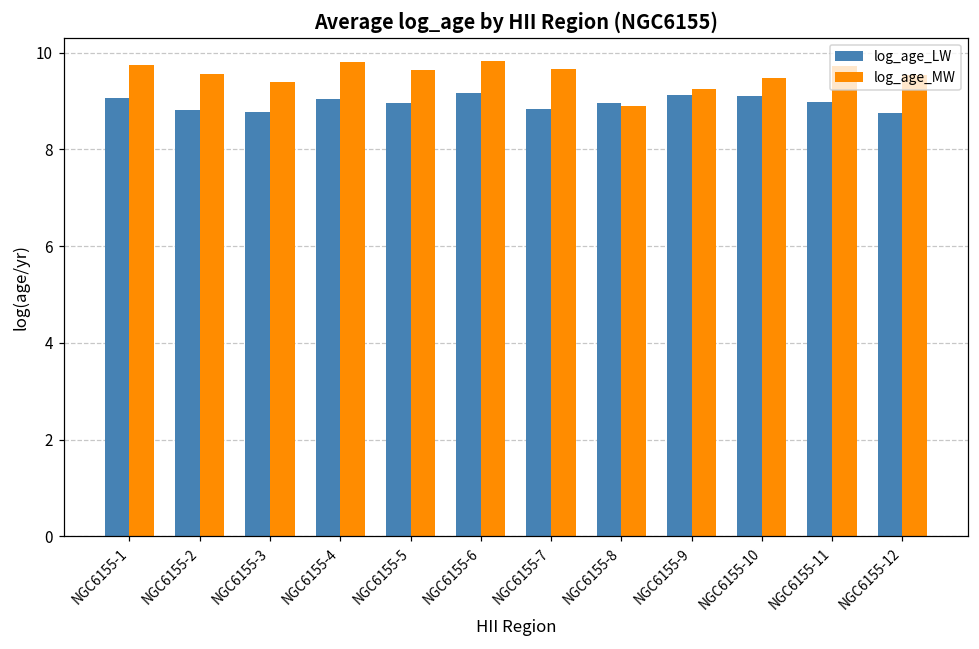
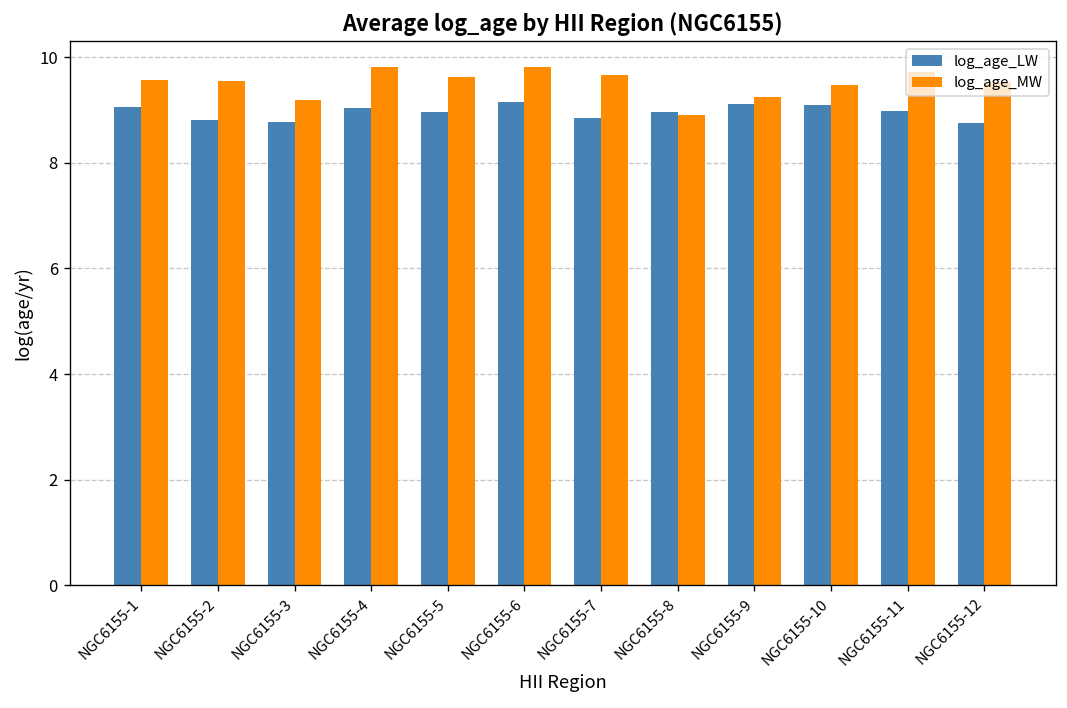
log_age_MW, NGC6155-1: 9.8 -> 9.6
log_age_MW, NGC6155-3: 9.4 -> 9.2
